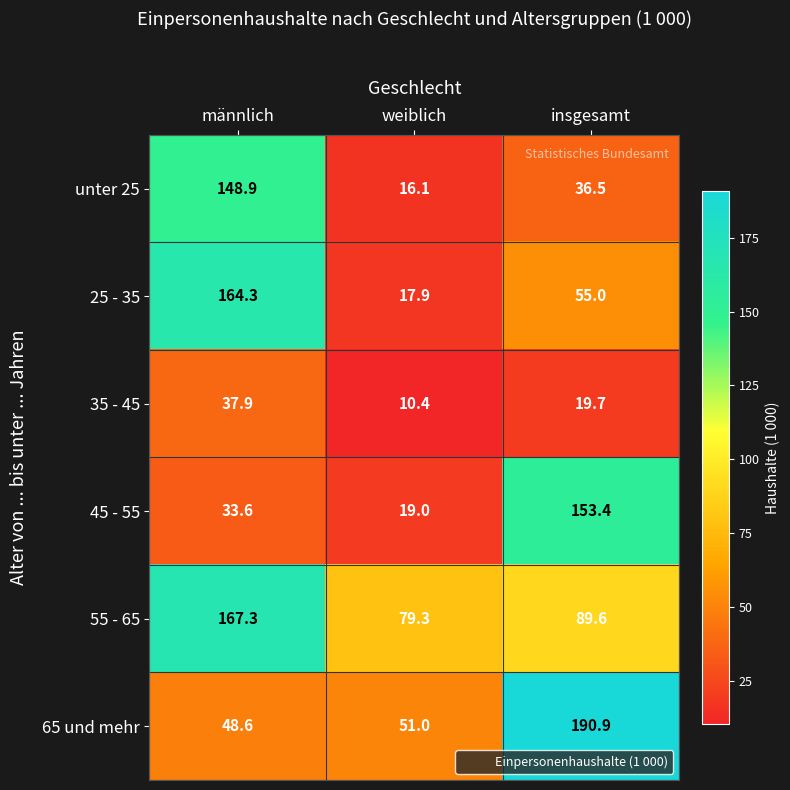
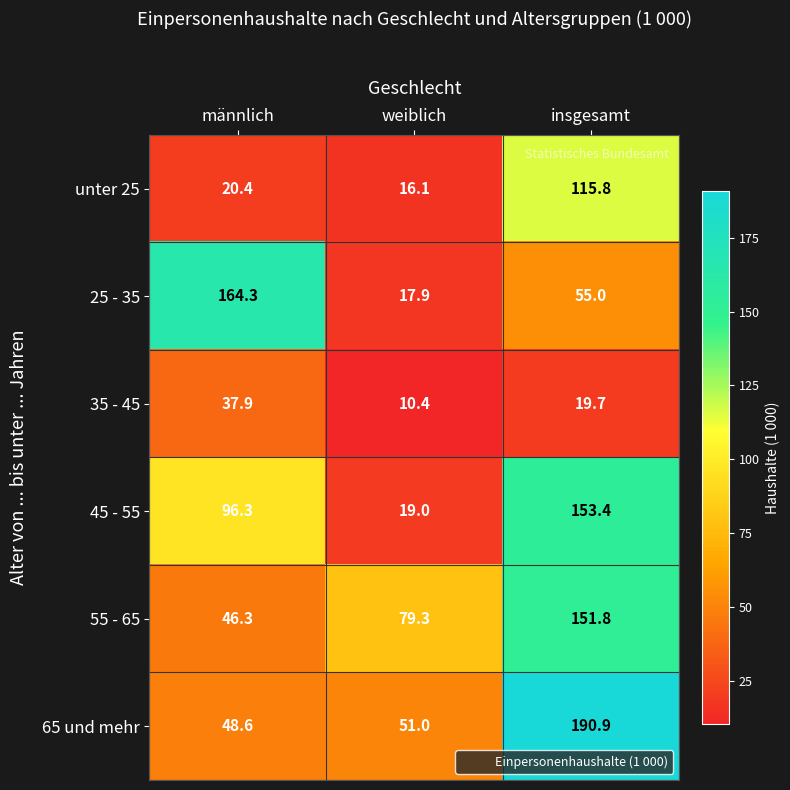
unter 25, männlich: 148.9 -> 20.4
unter 25, insgesamt: 36.5 -> 115.8
45 - 55, männlich: 33.6 -> 96.3
55 - 65, männlich: 167.3 -> 46.3
55 - 65, insgesamt: 89.6 -> 151.8
